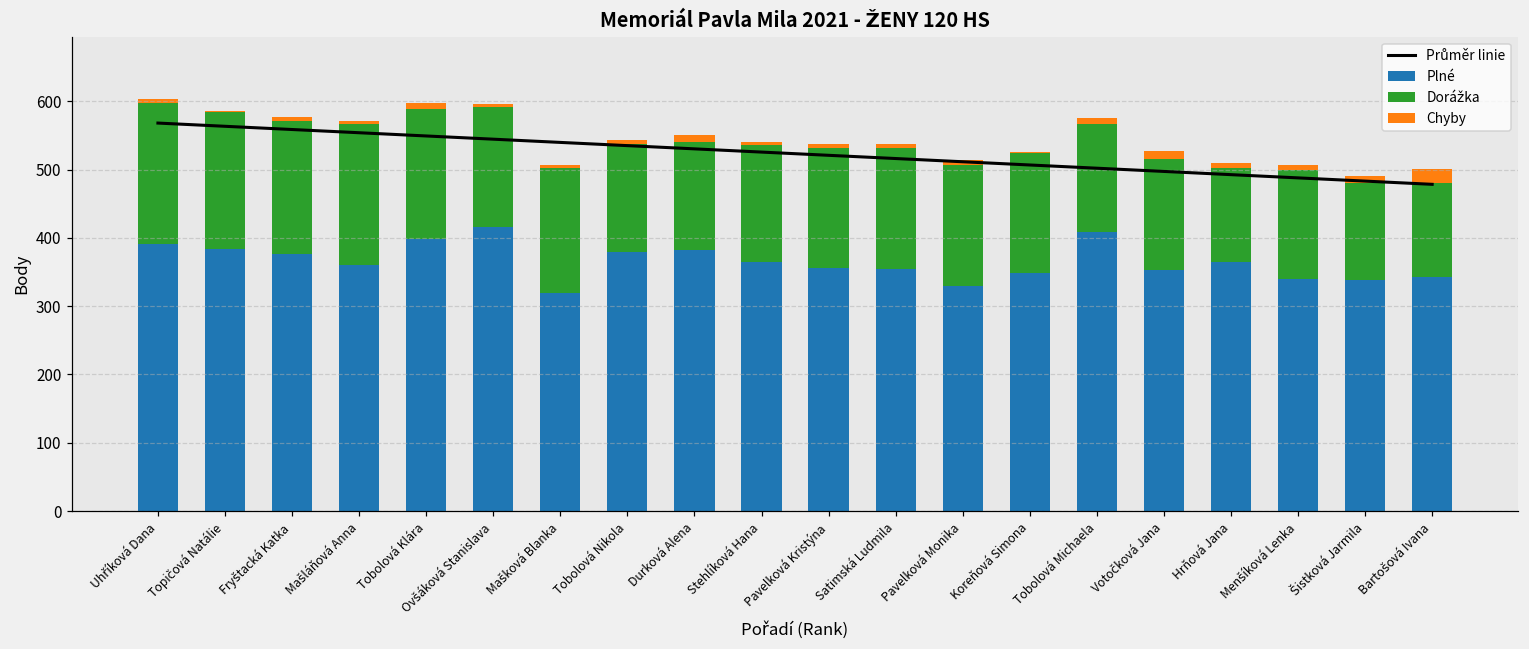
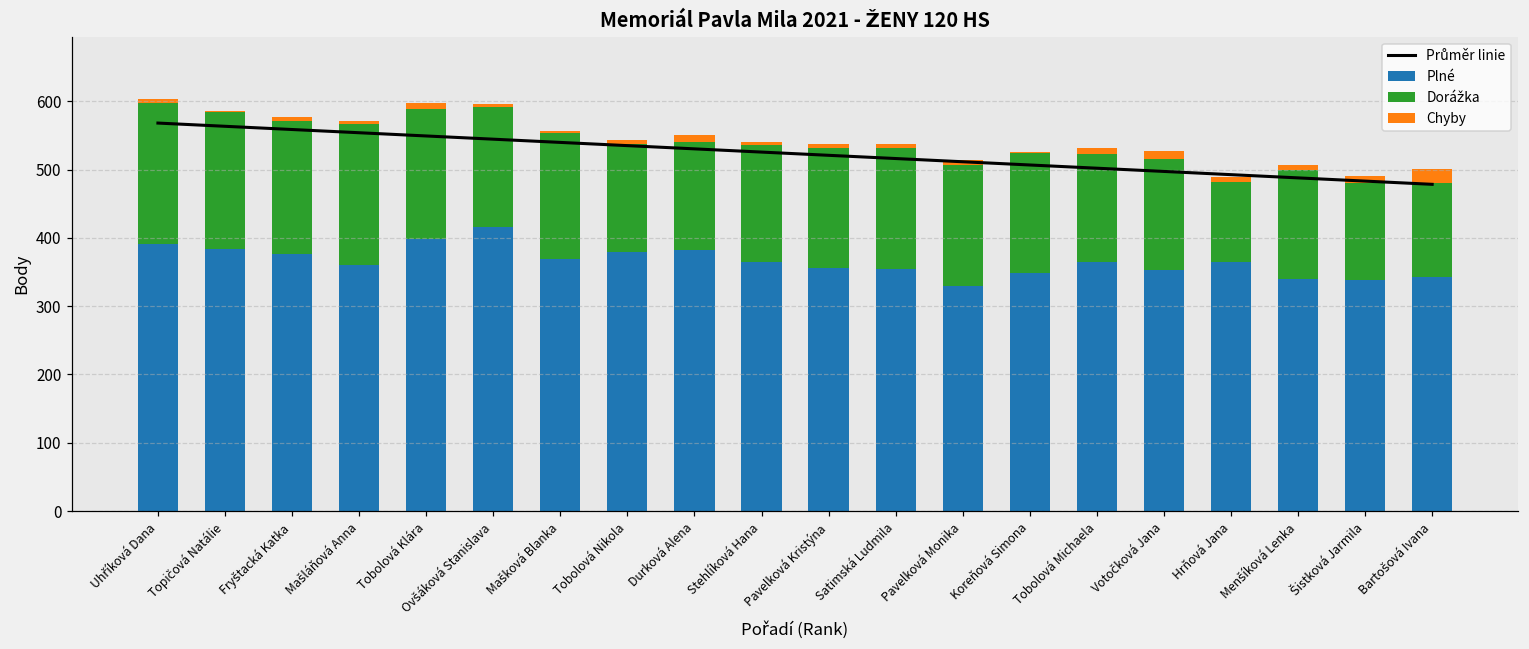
Plné, Mašková Blanka: 320 -> 370
Plné, Tobolová Michaela: 410 -> 370
Dorážka, Hrňová Jana: 140 -> 120
